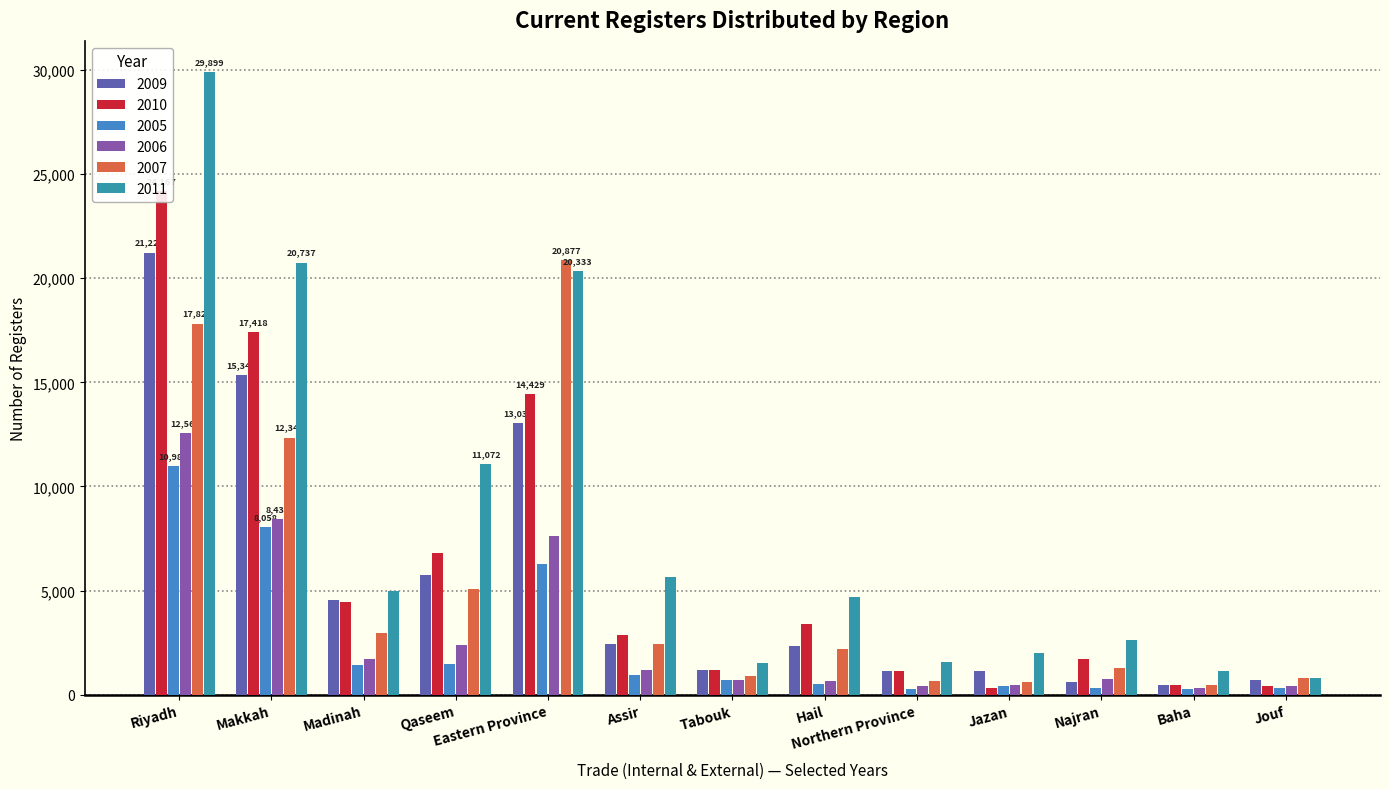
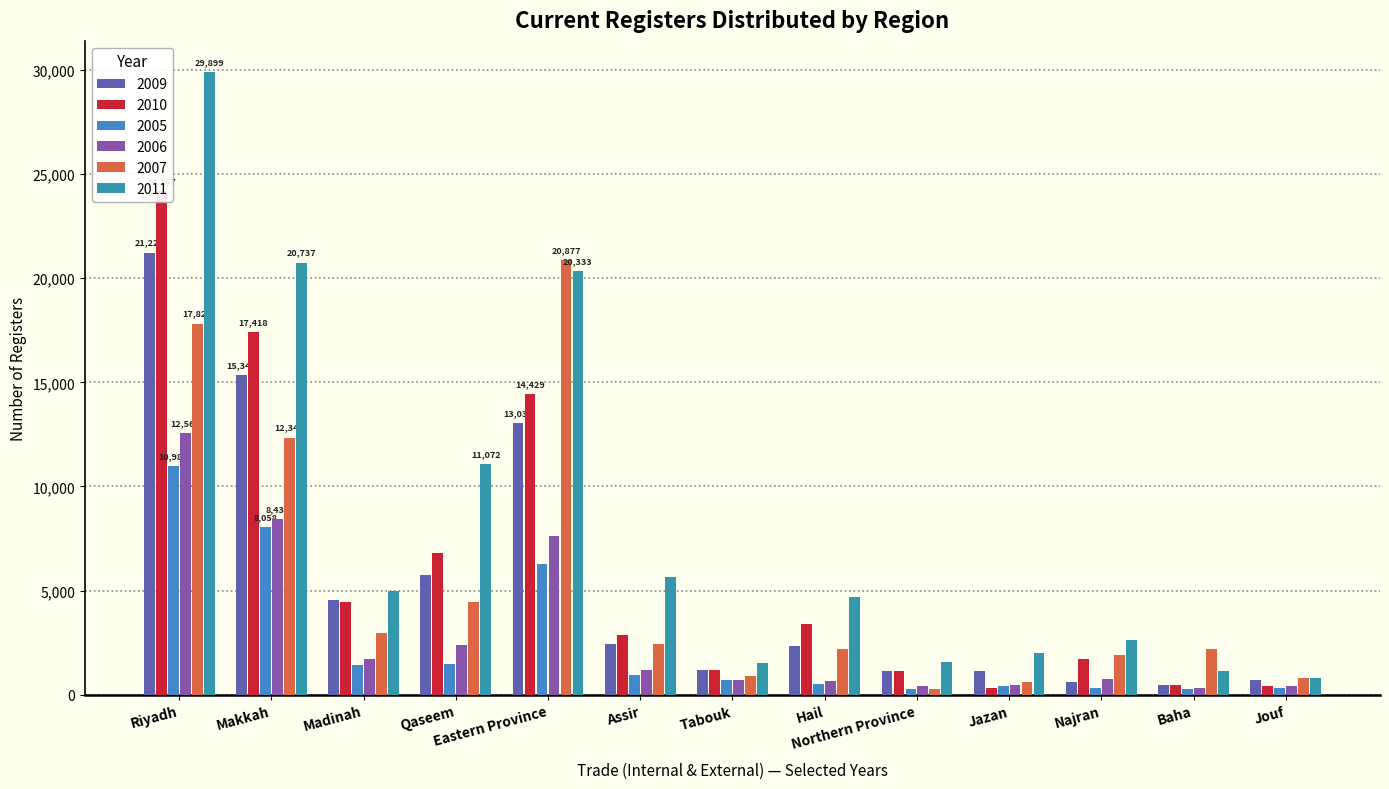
2007, Qaseem: 5,100 -> 4,500
2007, Northern Province: 700 -> 300
2007, Najran: 1,300 -> 1,900
2007, Baha: 500 -> 2,200
